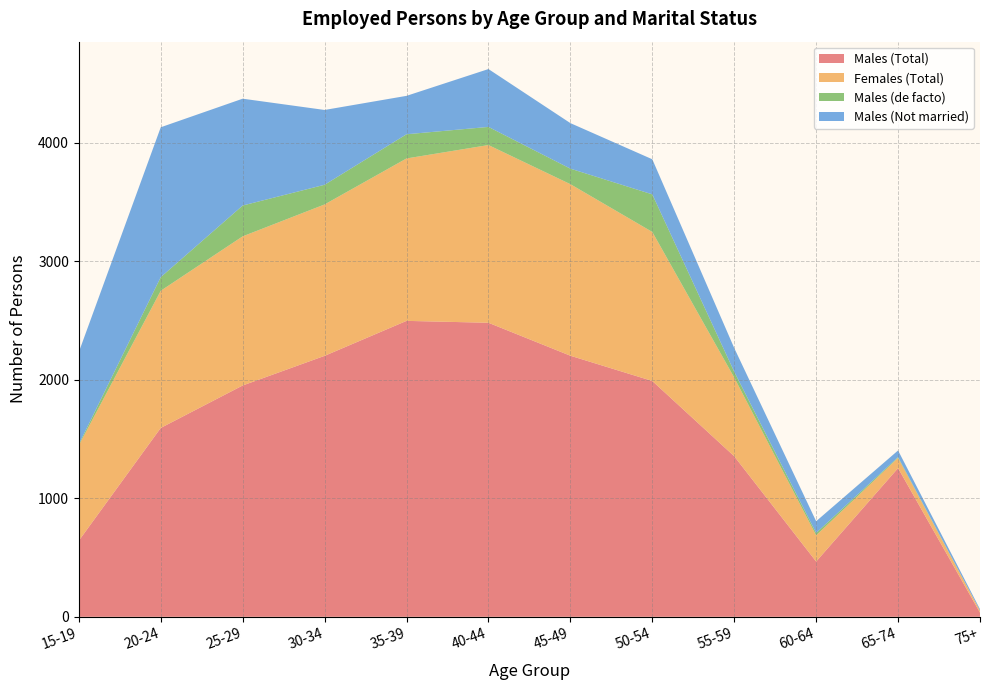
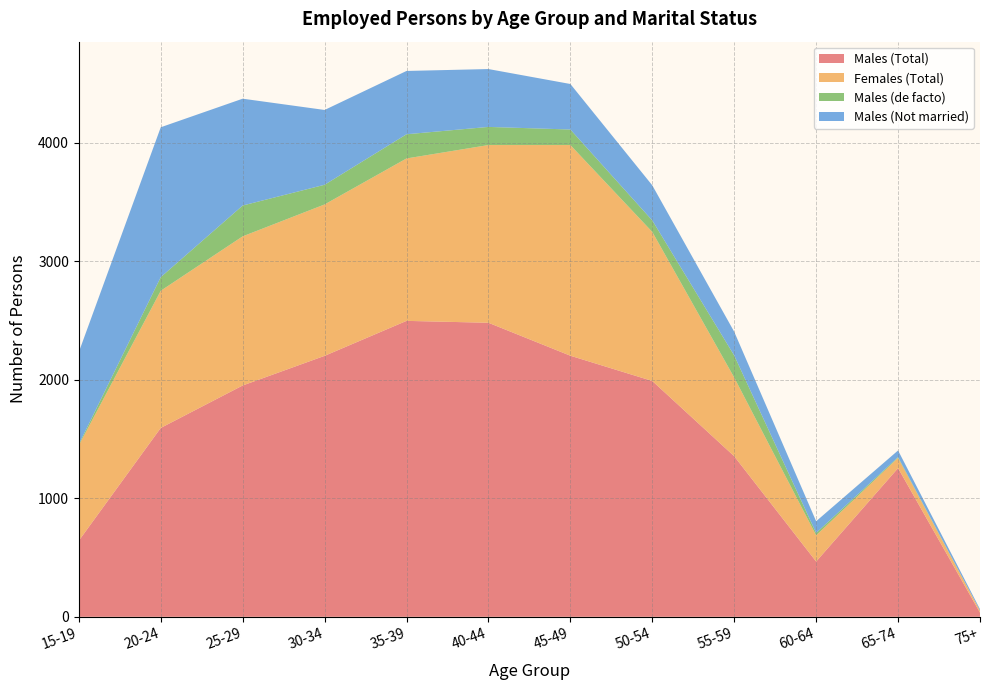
Males (Not married), 35-39: 320 -> 530
Females (Total), 45-49: 1450 -> 1780
Males (de facto), 50-54: 320 -> 100
Males (de facto), 55-59: 50 -> 190
